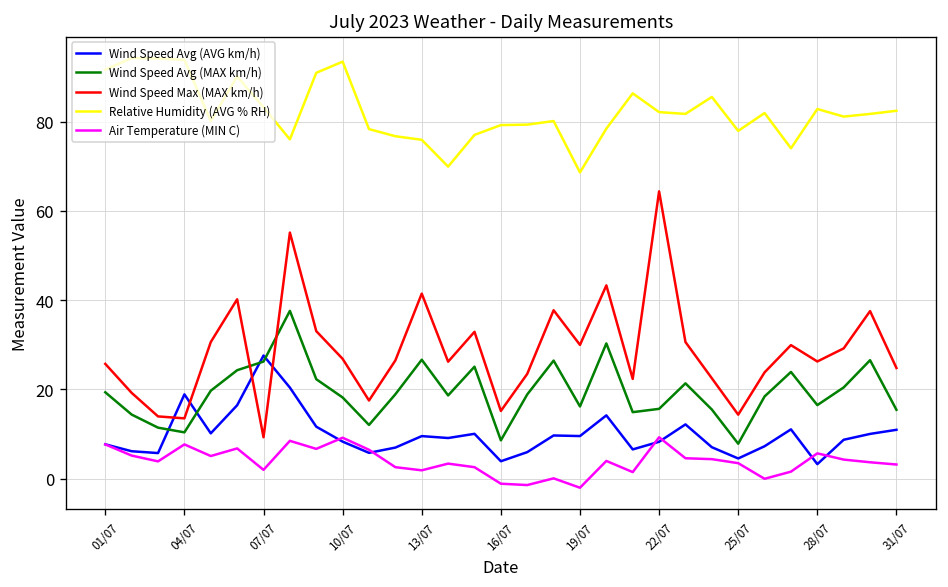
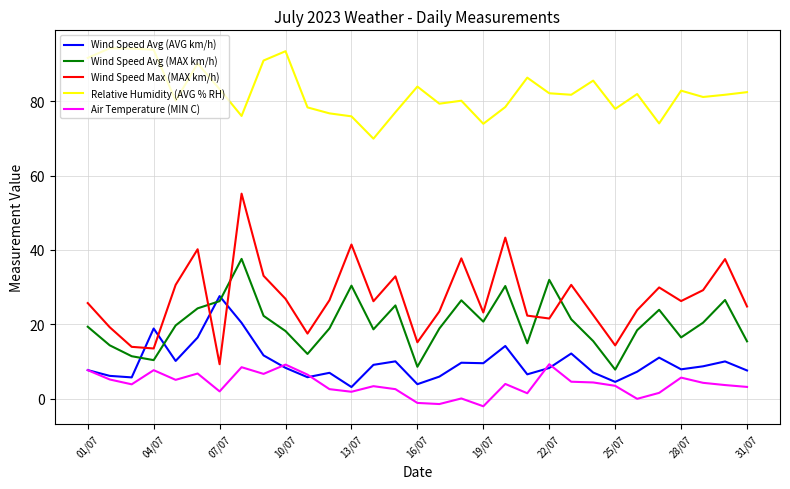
Wind Speed Avg (AVG km/h), 13/07: 10 -> 3
Wind Speed Avg (MAX km/h), 13/07: 27 -> 30
Relative Humidity (AVG % RH), 16/07: 79 -> 84
Wind Speed Avg (MAX km/h), 19/07: 16 -> 21
Wind Speed Max (MAX km/h), 19/07: 30 -> 23
Relative Humidity (AVG % RH), 19/07: 69 -> 74
Wind Speed Avg (MAX km/h), 22/07: 16 -> 32
Wind Speed Max (MAX km/h), 22/07: 64 -> 22
Wind Speed Avg (AVG km/h), 28/07: 3 -> 8
Wind Speed Avg (AVG km/h), 31/07: 11 -> 8
